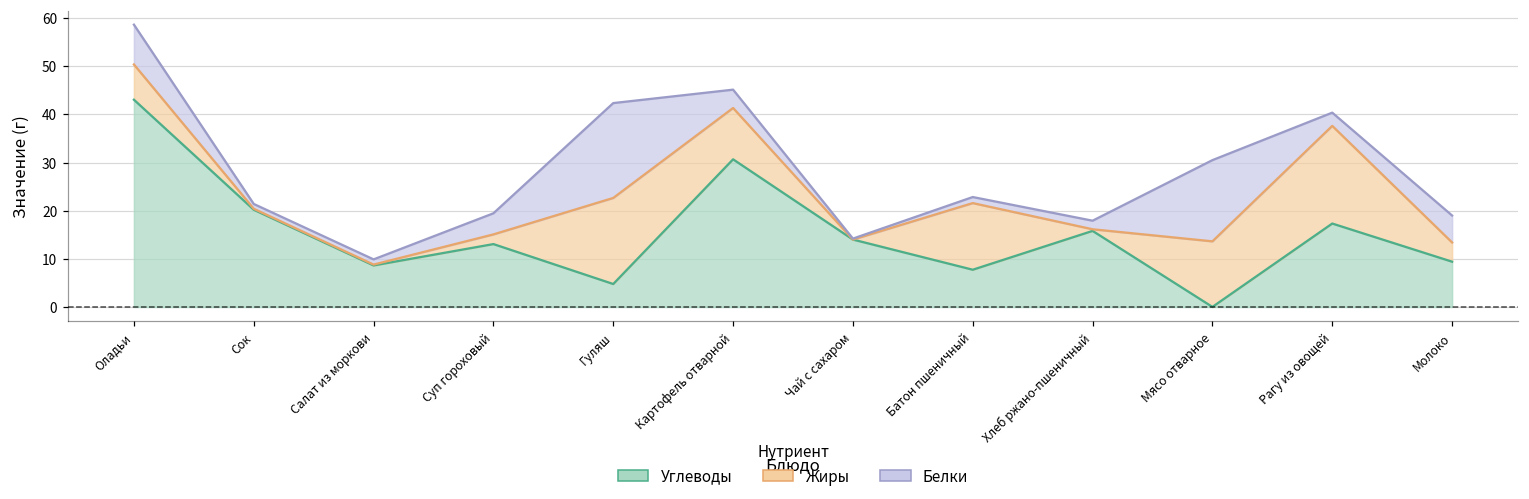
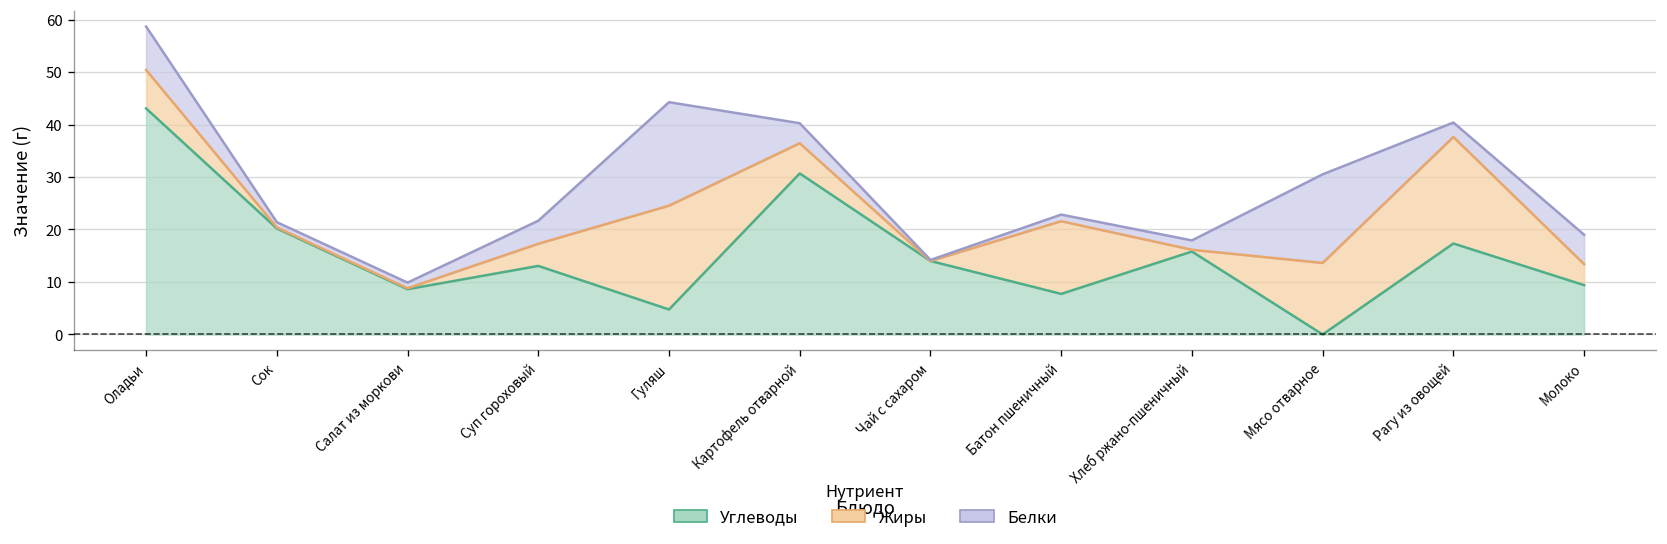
Жиры, Суп гороховый: 2 -> 4
Жиры, Гуляш: 18 -> 20
Жиры, Картофель отварной: 11 -> 6
